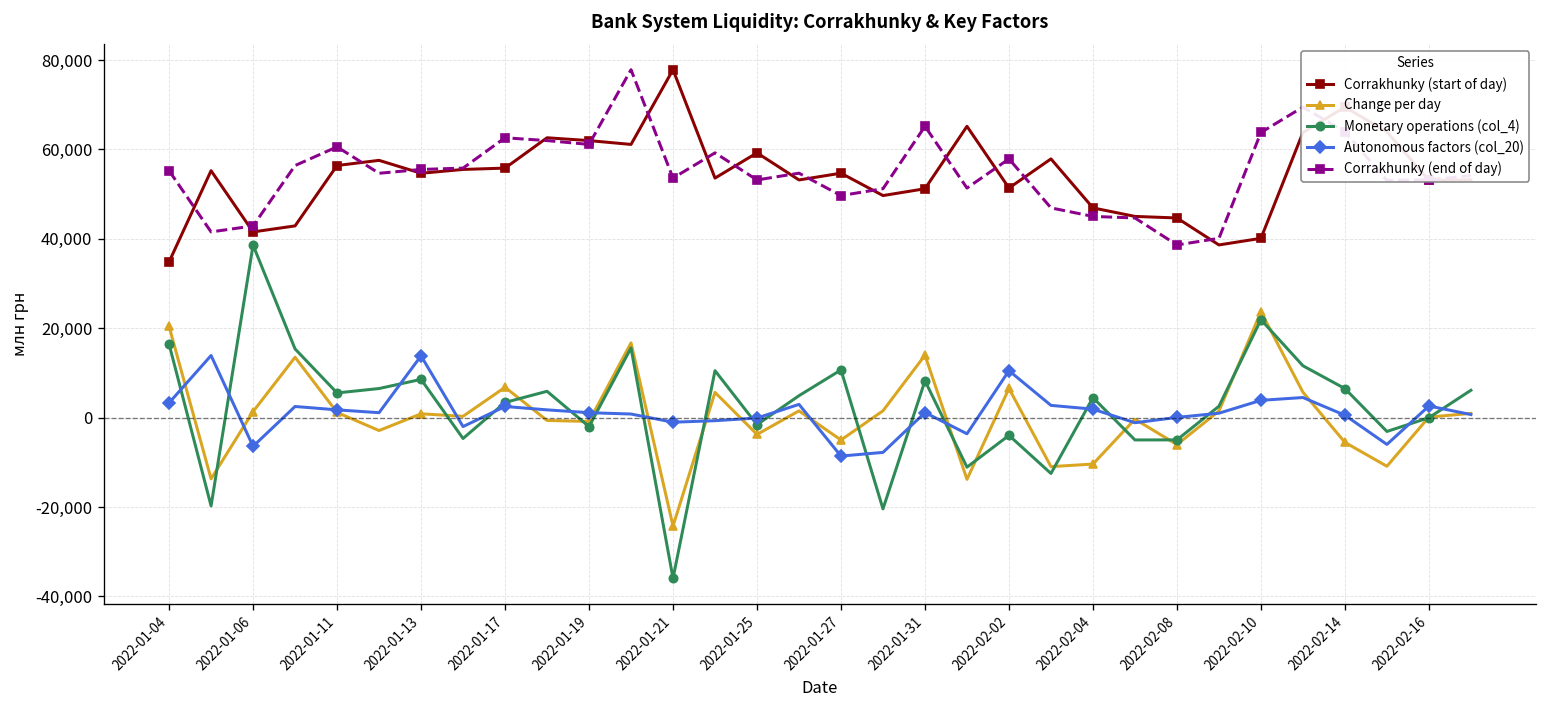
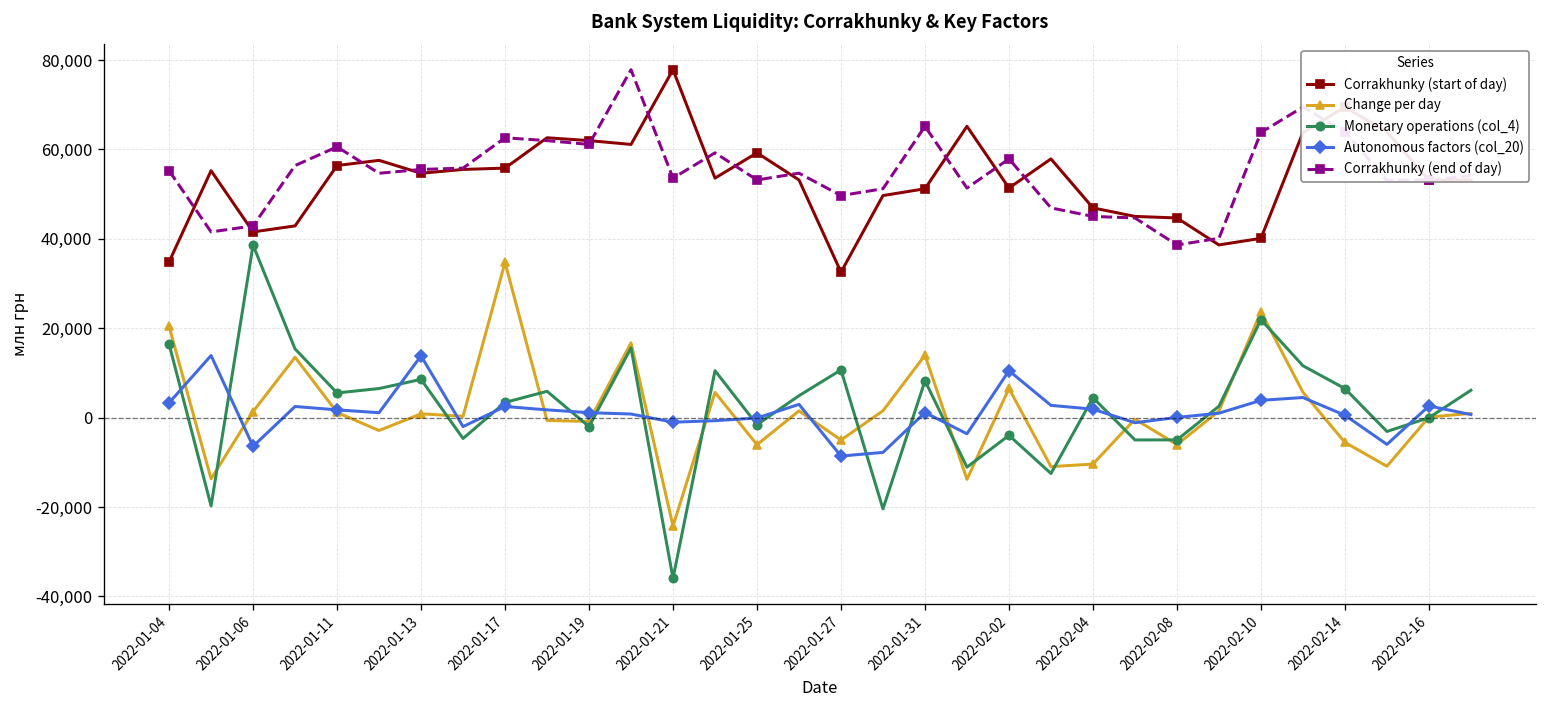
Change per day, 2022-01-17: 7,000 -> 35,000
Change per day, 2022-01-25: -4,000 -> -6,000
Corrakhunky (start of day), 2022-01-27: 55,000 -> 33,000
